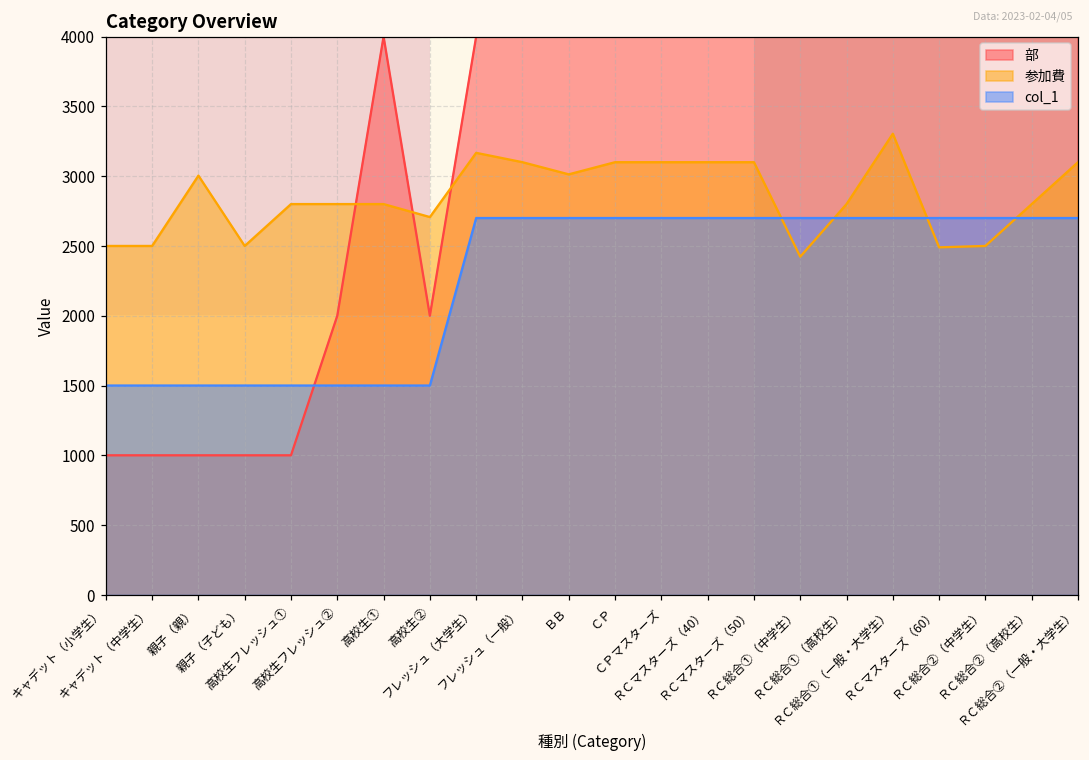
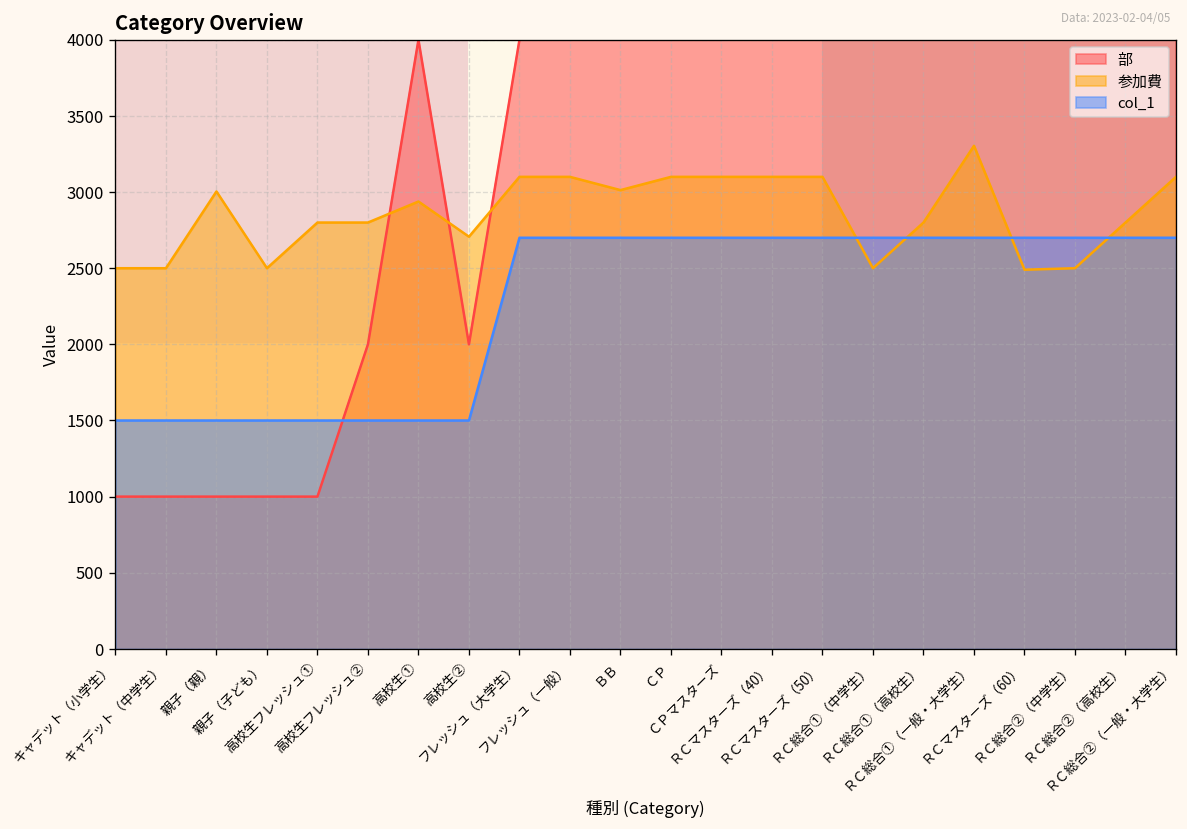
参加費, 高校生①: 2800 -> 2940
参加費, フレッシュ（大学生）: 3170 -> 3100
参加費, ＲＣ総合①（中学生）: 2420 -> 2500
